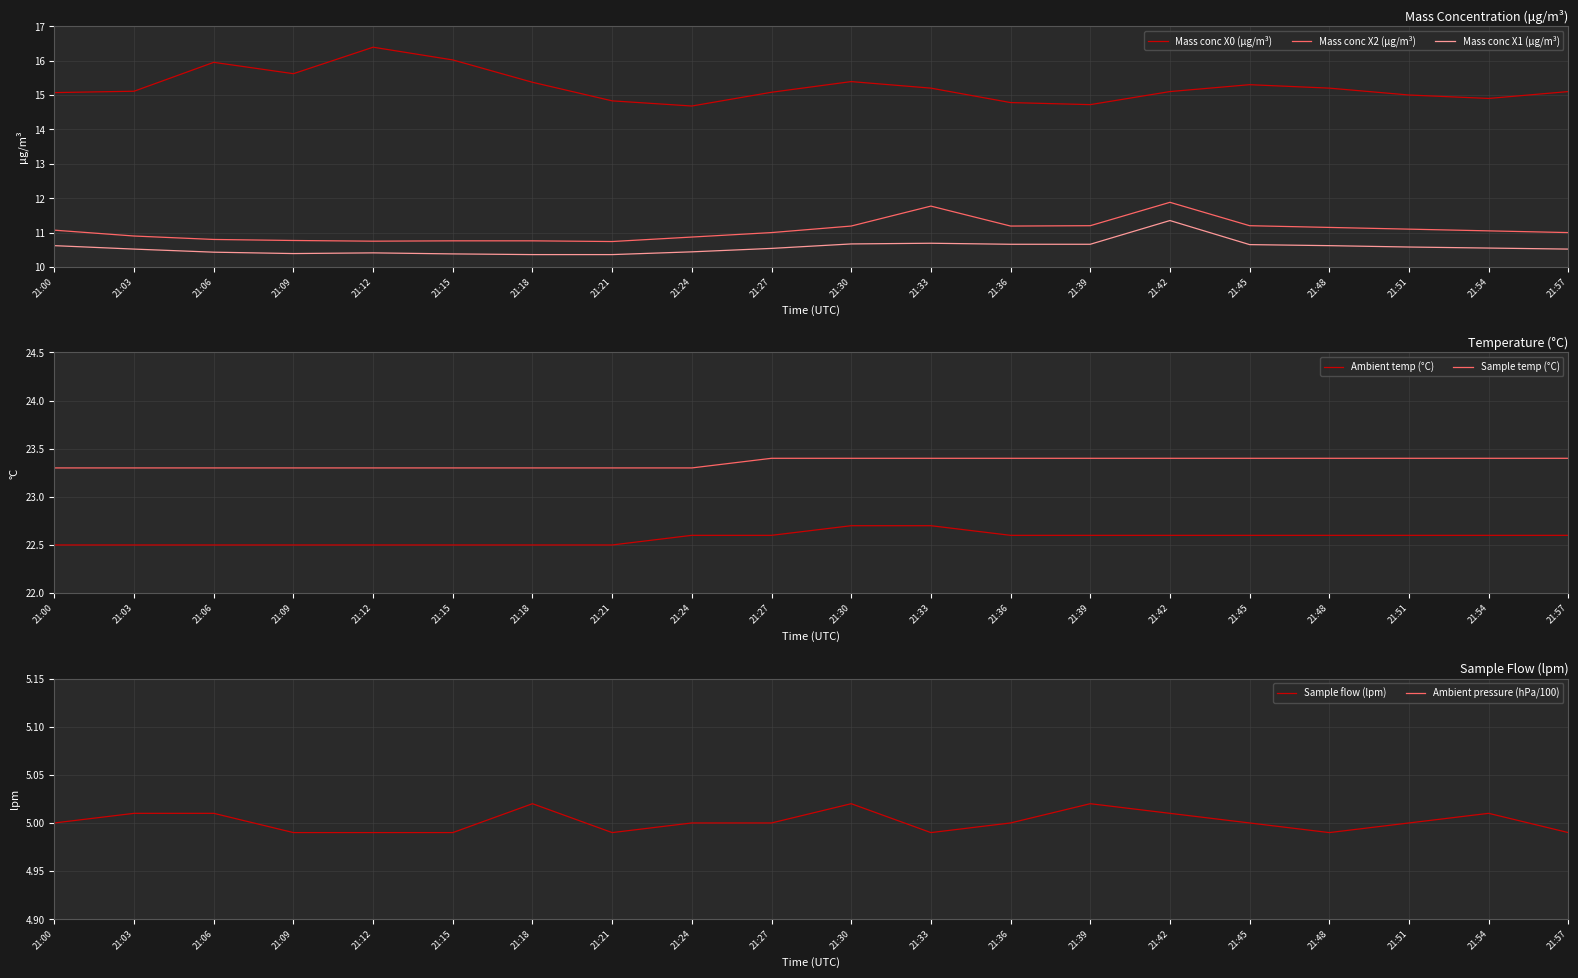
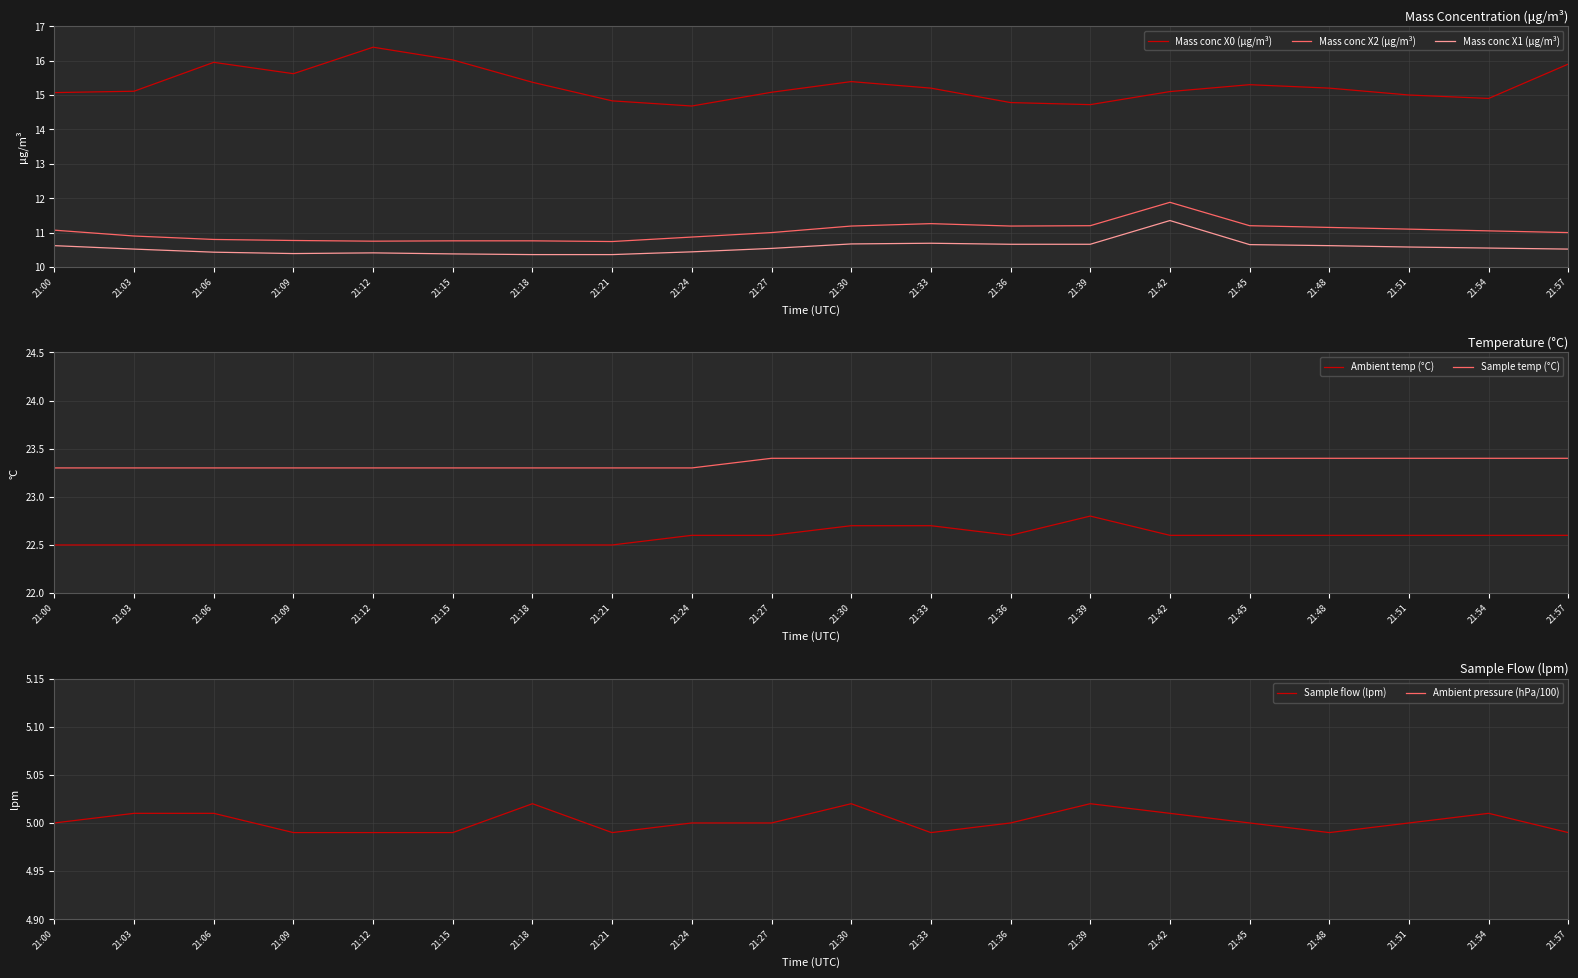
Mass Concentration (μg/m³), Mass conc X2 (μg/m³), 21:33: 11.8 -> 11.3
Mass Concentration (μg/m³), Mass conc X0 (μg/m³), 21:57: 15.1 -> 15.9
Temperature (°C), Ambient temp (°C), 21:39: 22.6 -> 22.8
